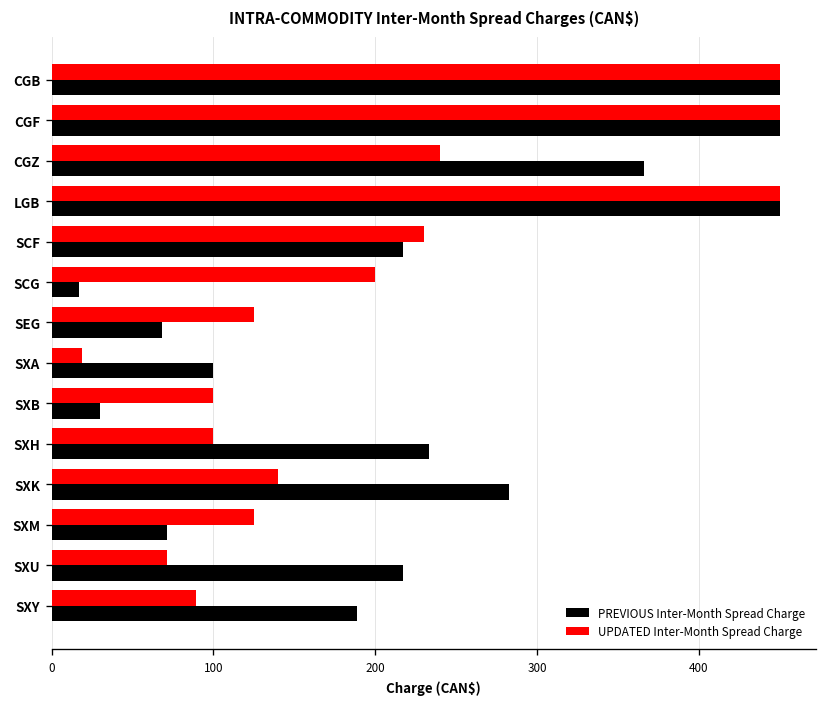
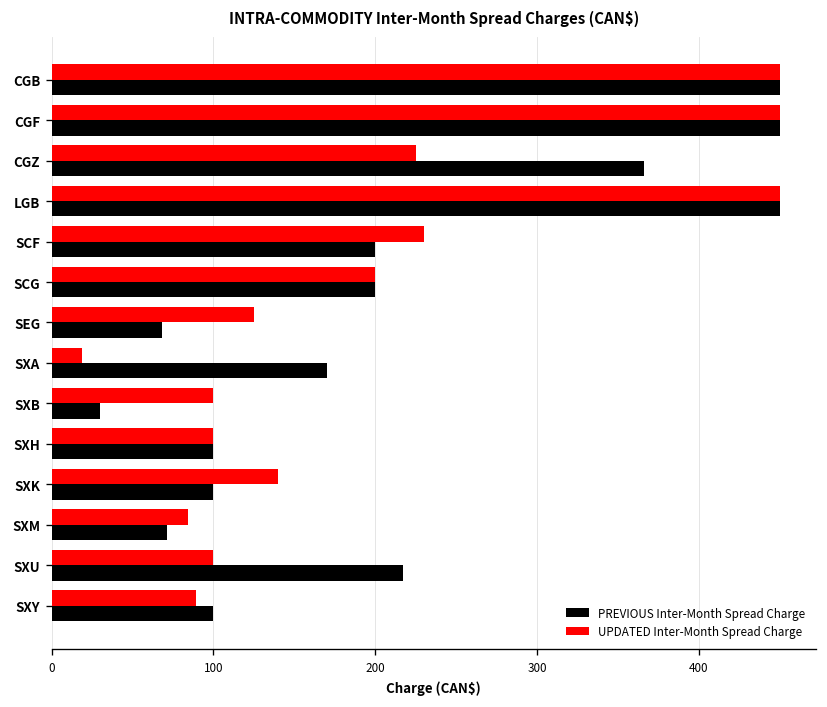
UPDATED Inter-Month Spread Charge, CGZ: 240 -> 225
PREVIOUS Inter-Month Spread Charge, SCF: 217 -> 200
PREVIOUS Inter-Month Spread Charge, SCG: 17 -> 200
PREVIOUS Inter-Month Spread Charge, SXA: 100 -> 170
PREVIOUS Inter-Month Spread Charge, SXH: 233 -> 100
PREVIOUS Inter-Month Spread Charge, SXK: 283 -> 100
UPDATED Inter-Month Spread Charge, SXM: 125 -> 84
UPDATED Inter-Month Spread Charge, SXU: 71 -> 100
PREVIOUS Inter-Month Spread Charge, SXY: 189 -> 100
